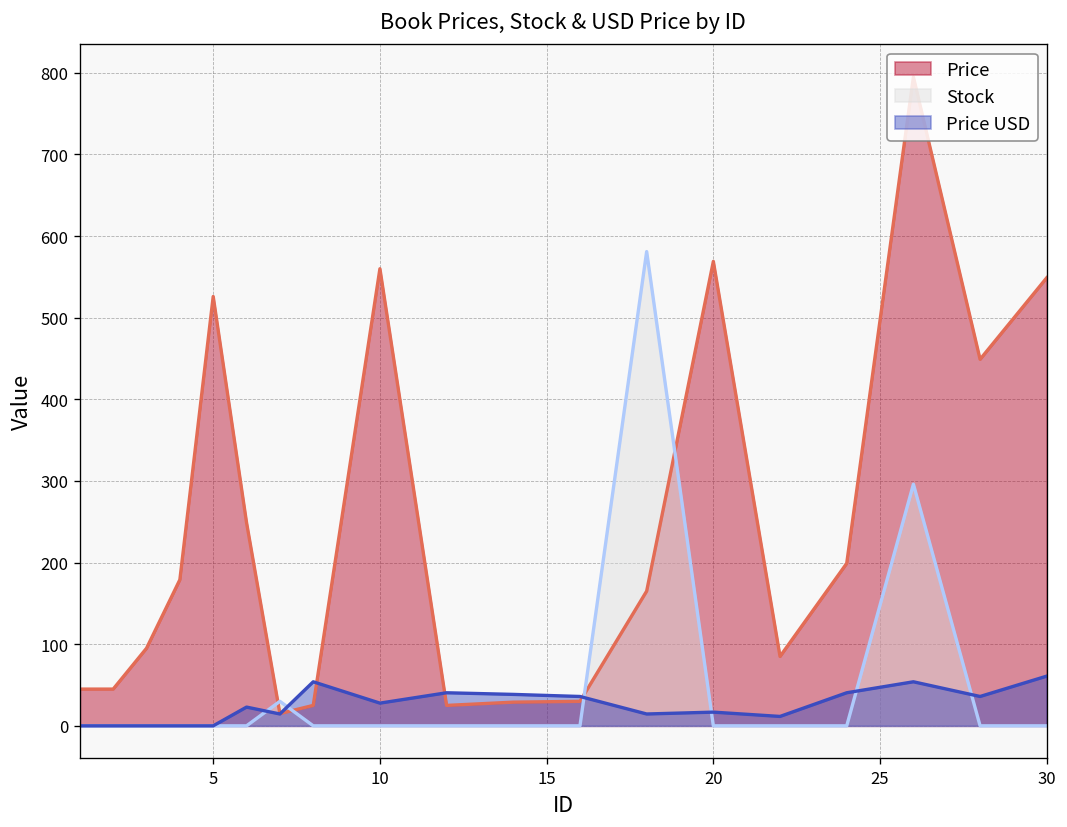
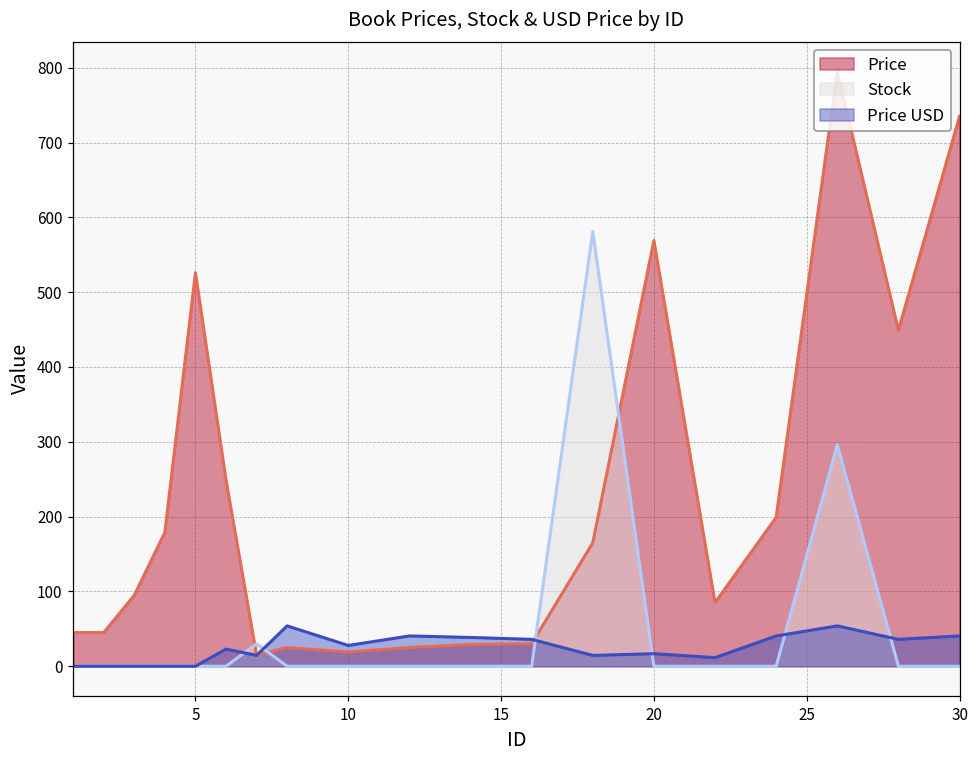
Price, 10: 560 -> 20
Price, 30: 550 -> 740
Price USD, 30: 60 -> 40
